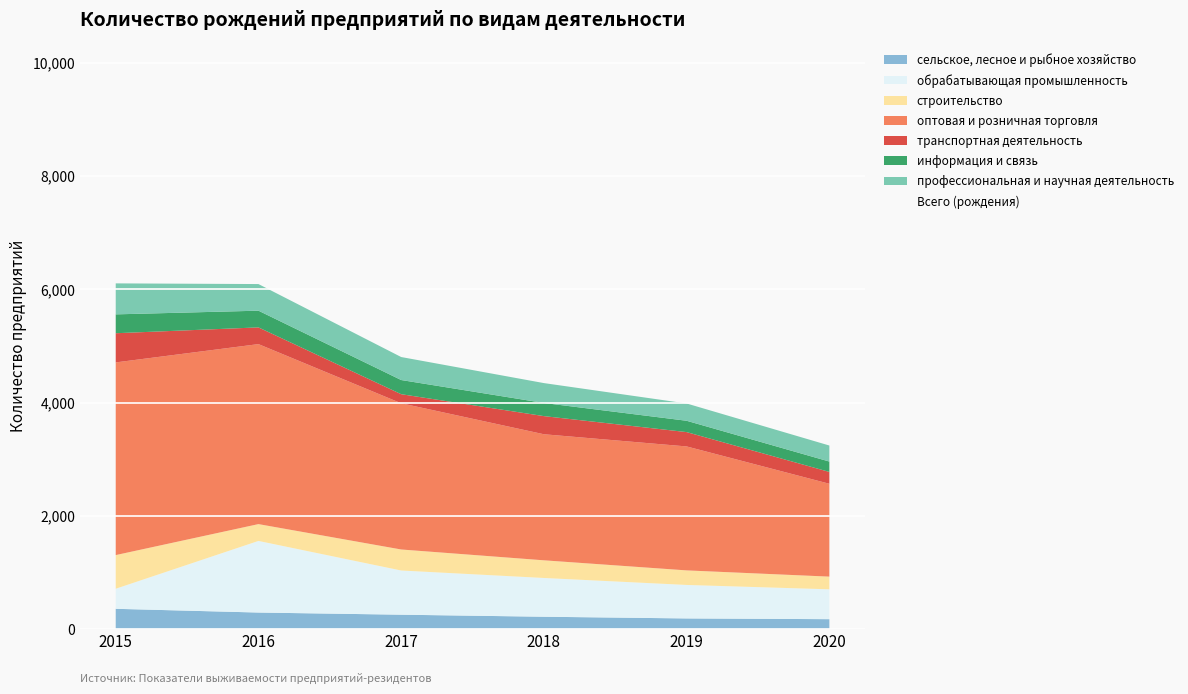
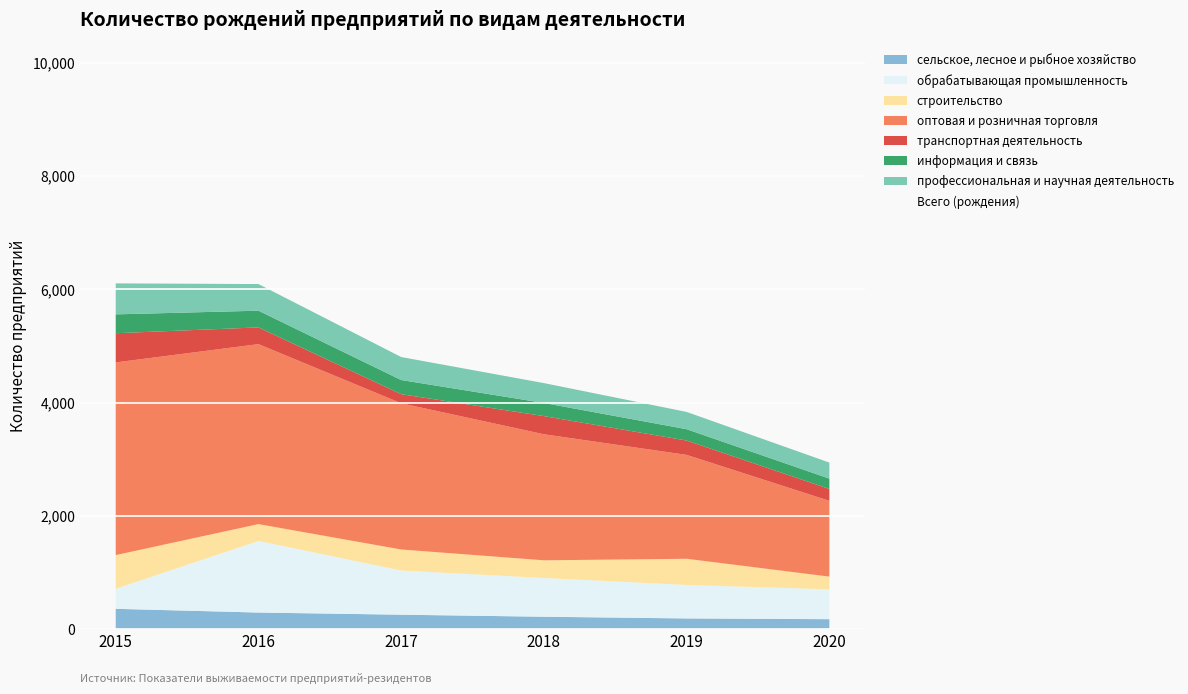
строительство, 2019: 300 -> 500
оптовая и розничная торговля, 2019: 2,200 -> 1,800
оптовая и розничная торговля, 2020: 1,600 -> 1,300
